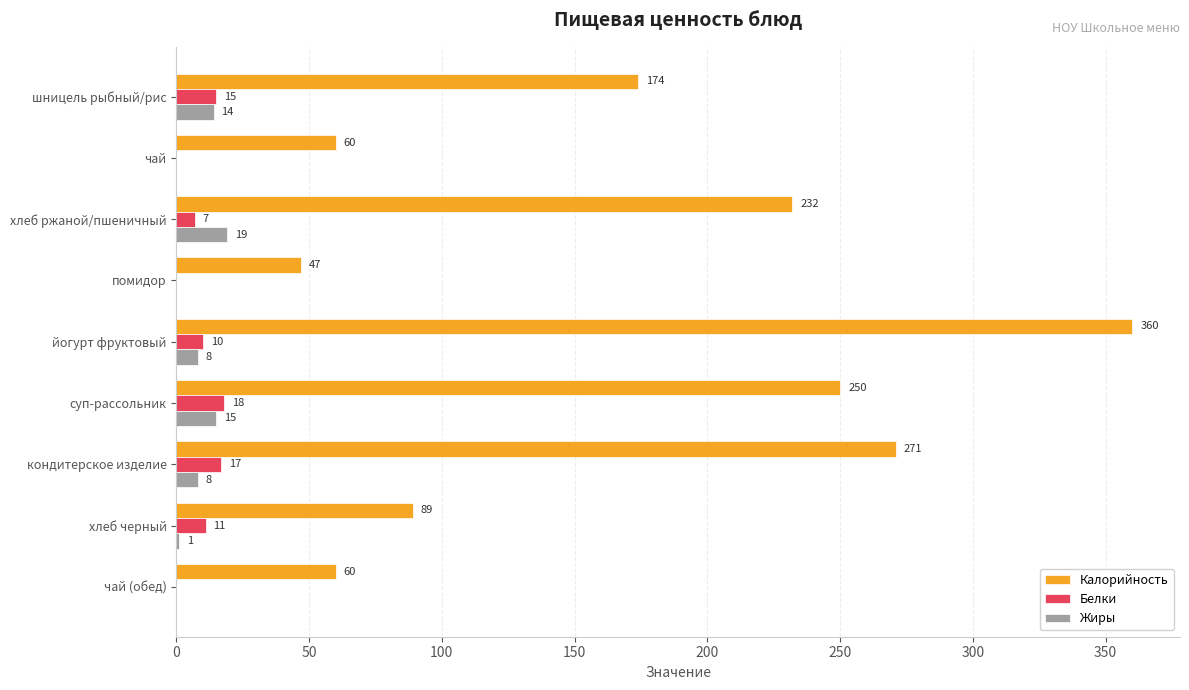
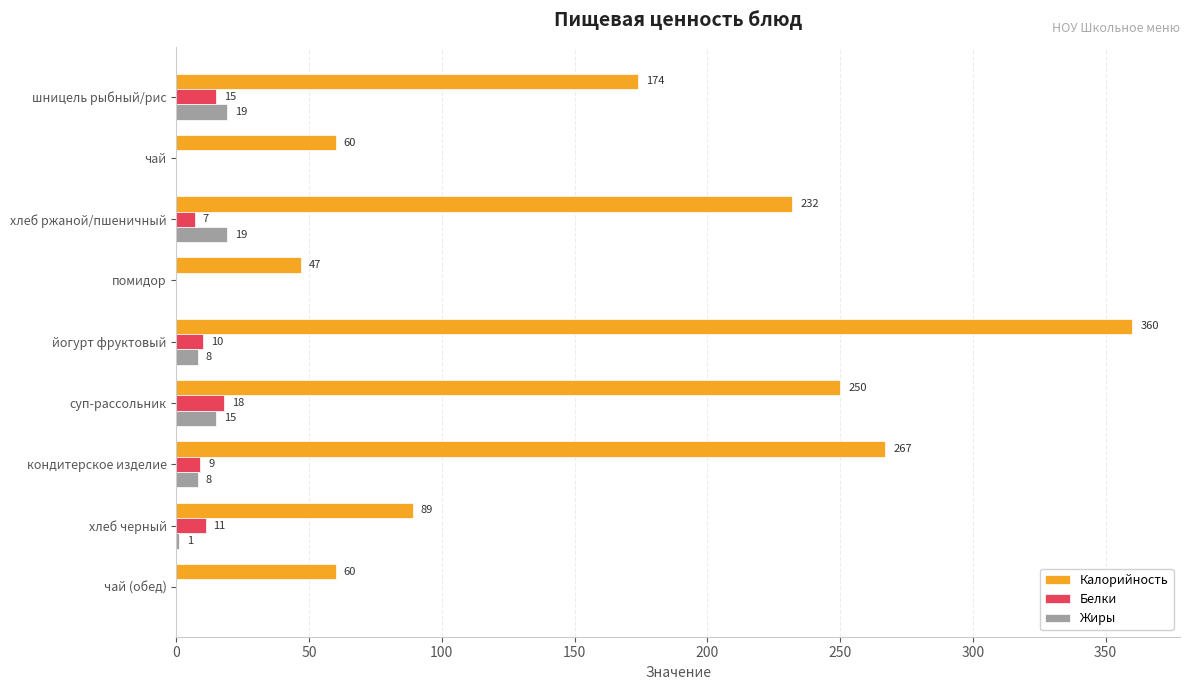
Жиры, шницель рыбный/рис: 14 -> 19
Калорийность, кондитерское изделие: 271 -> 267
Белки, кондитерское изделие: 17 -> 9
